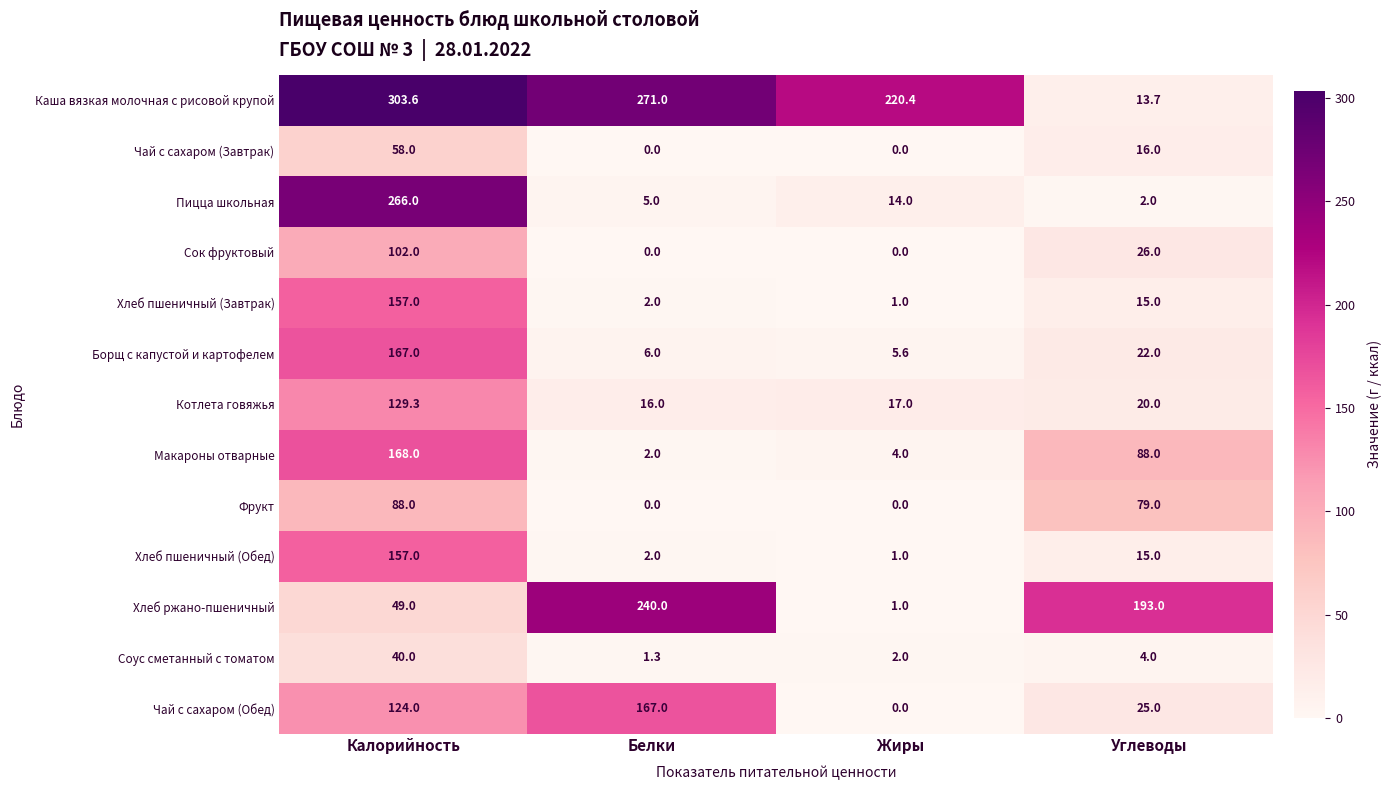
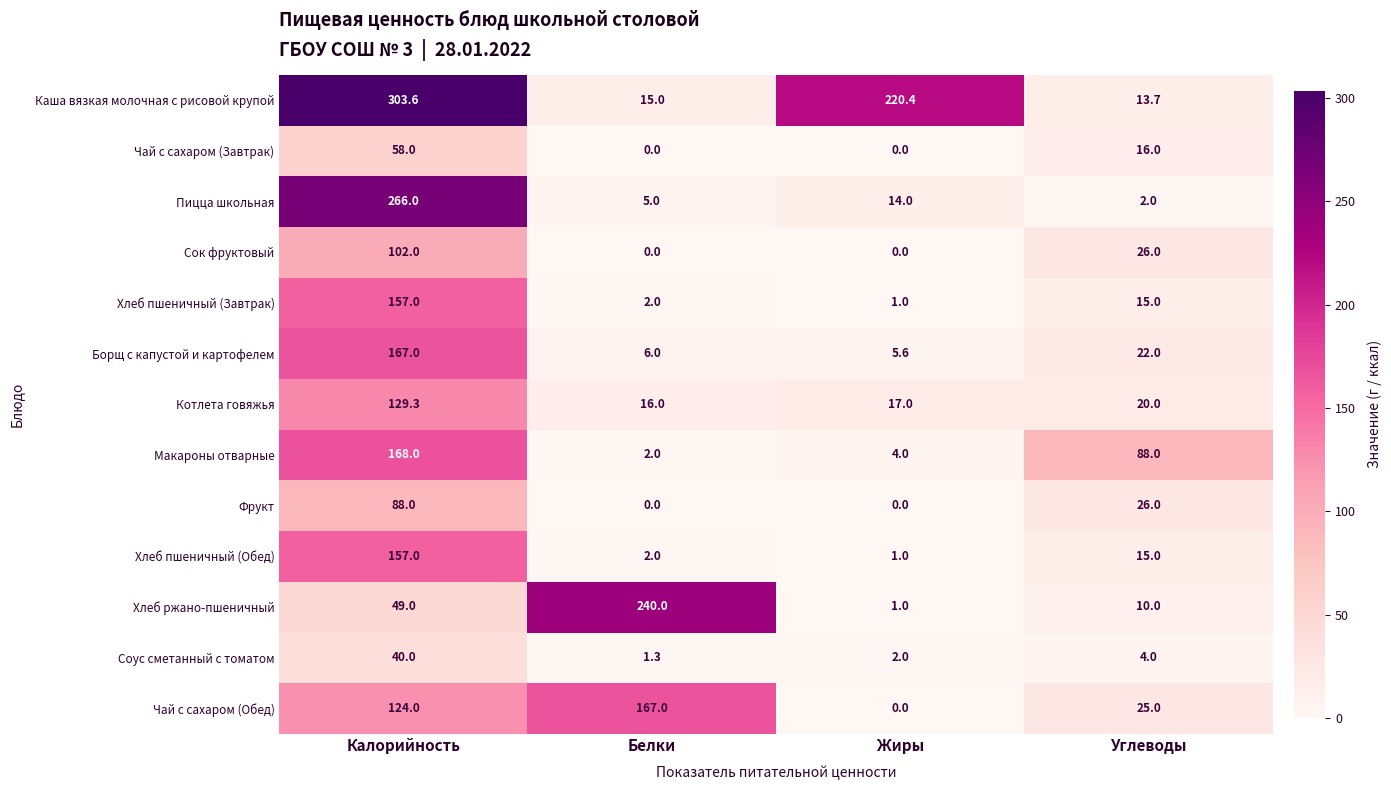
Каша вязкая молочная с рисовой крупой, Белки: 271.0 -> 15.0
Фрукт, Углеводы: 79.0 -> 26.0
Хлеб ржано-пшеничный, Углеводы: 193.0 -> 10.0
